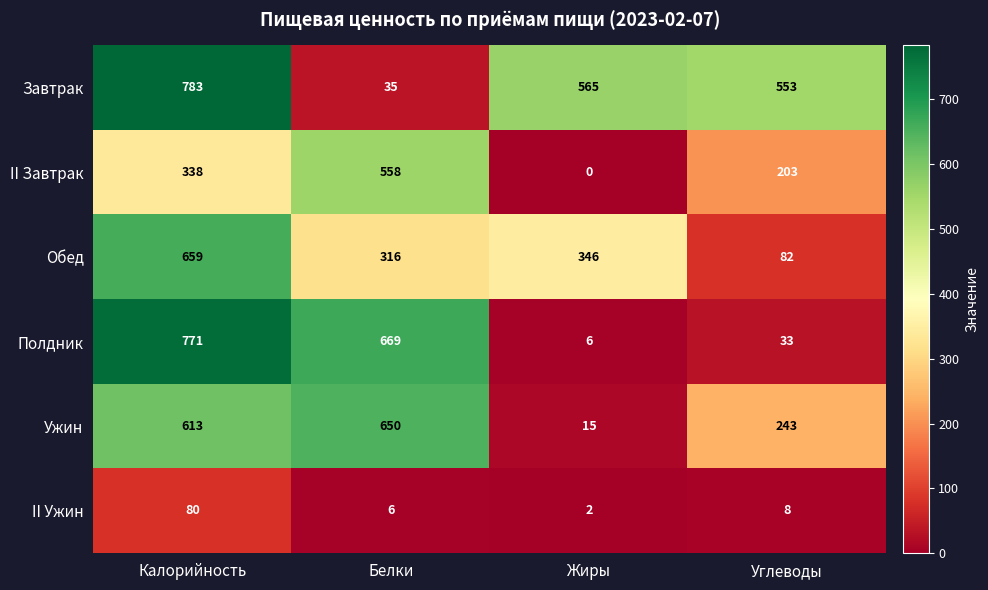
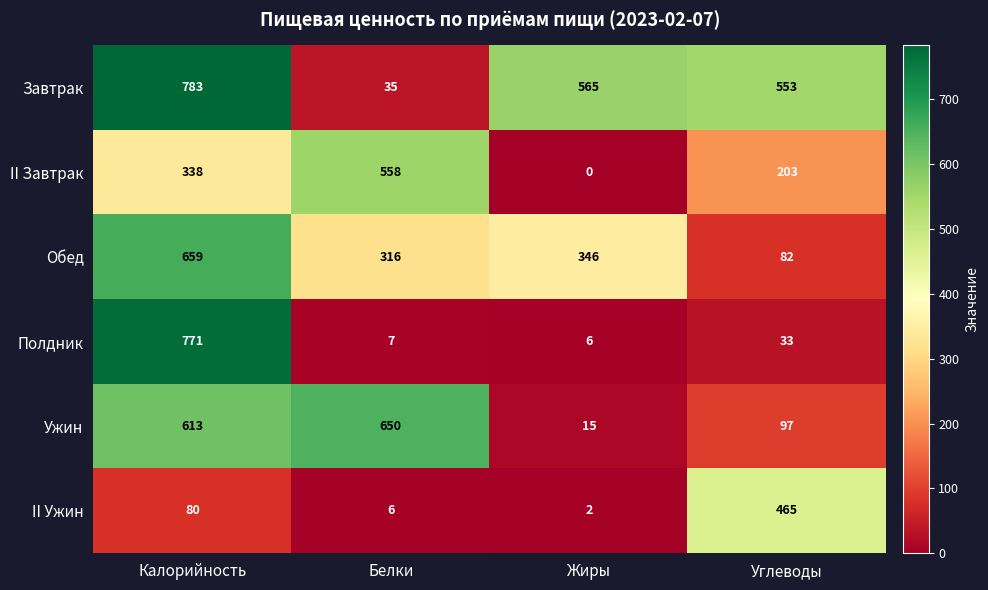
Полдник, Белки: 669 -> 7
Ужин, Углеводы: 243 -> 97
II Ужин, Углеводы: 8 -> 465
